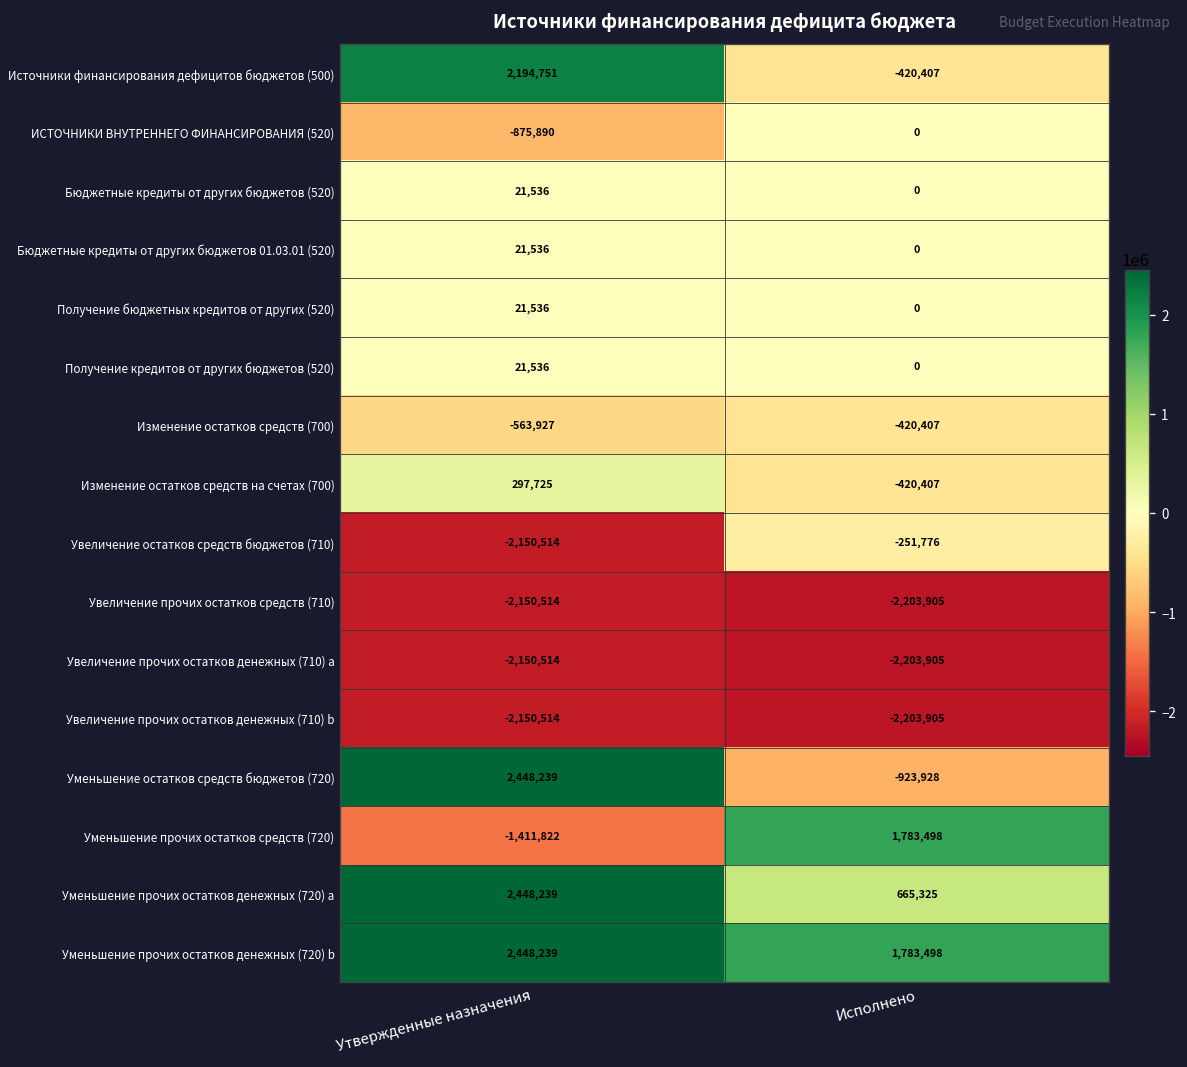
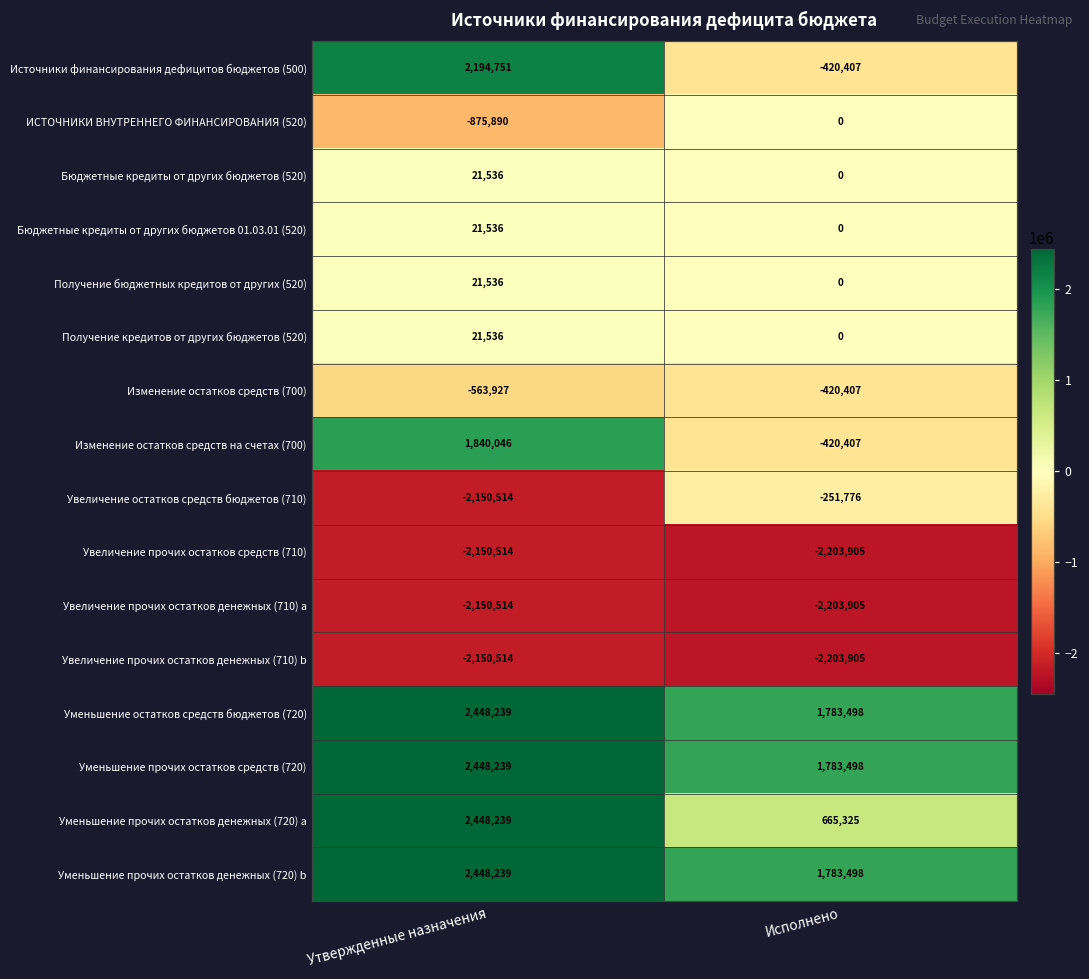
Изменение остатков средств на счетах (700), Утвержденные назначения: 297,725 -> 1,840,046
Уменьшение остатков средств бюджетов (720), Исполнено: -923,928 -> 1,783,498
Уменьшение прочих остатков средств (720), Утвержденные назначения: -1,411,822 -> 2,448,239
